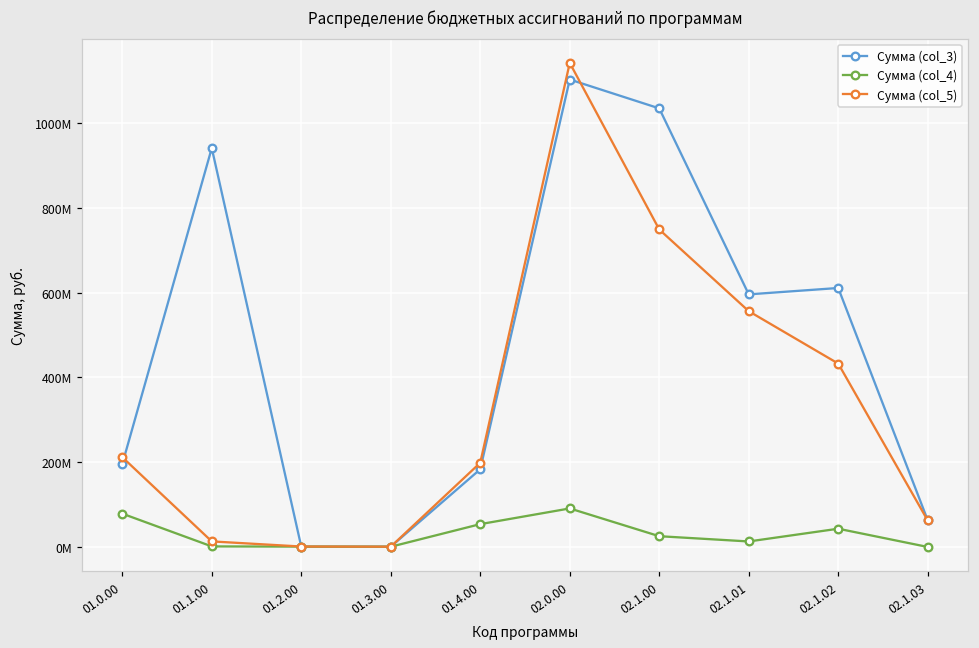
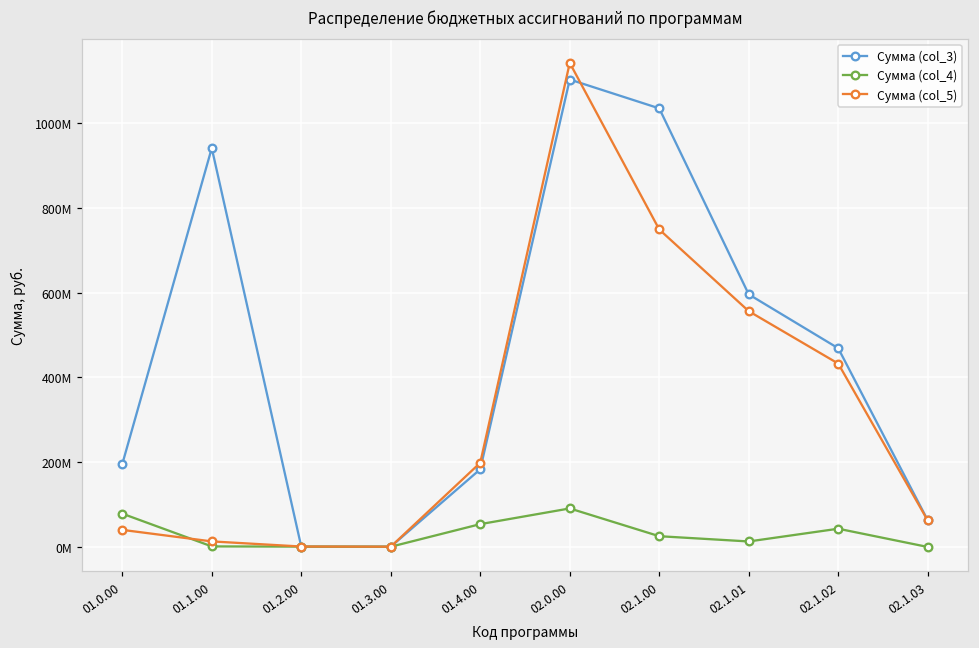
Сумма (col_5), 01.0.00: 210000000 -> 40000000
Сумма (col_3), 02.1.02: 610000000 -> 470000000
